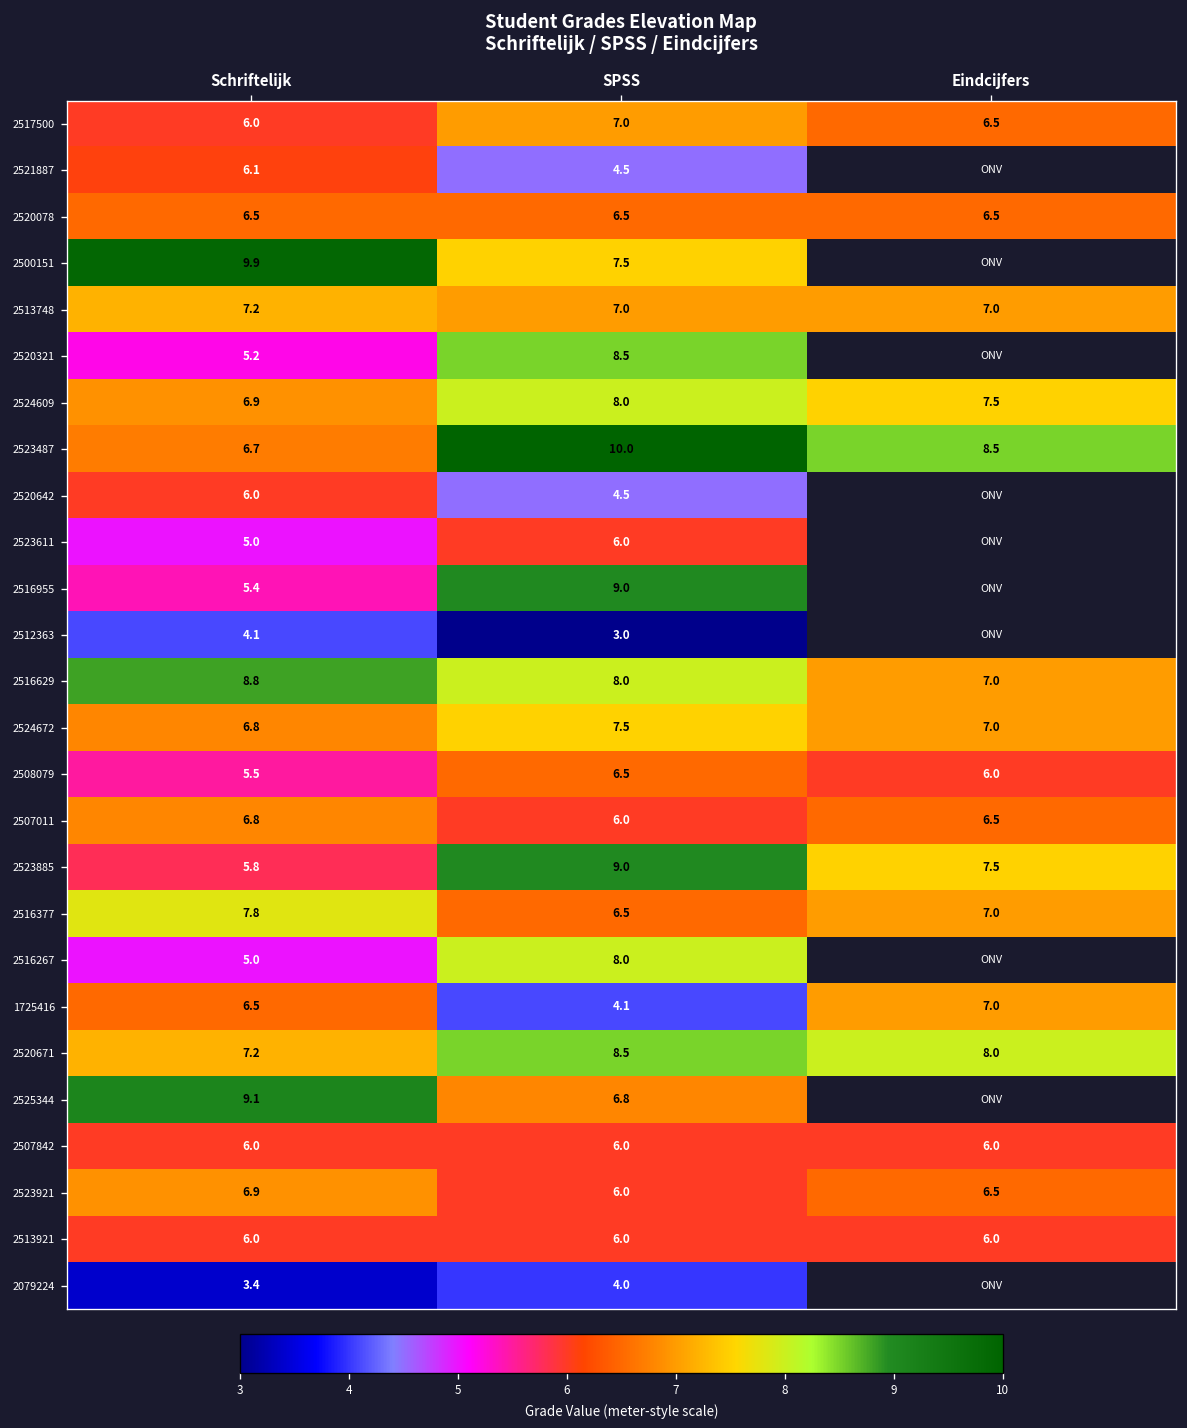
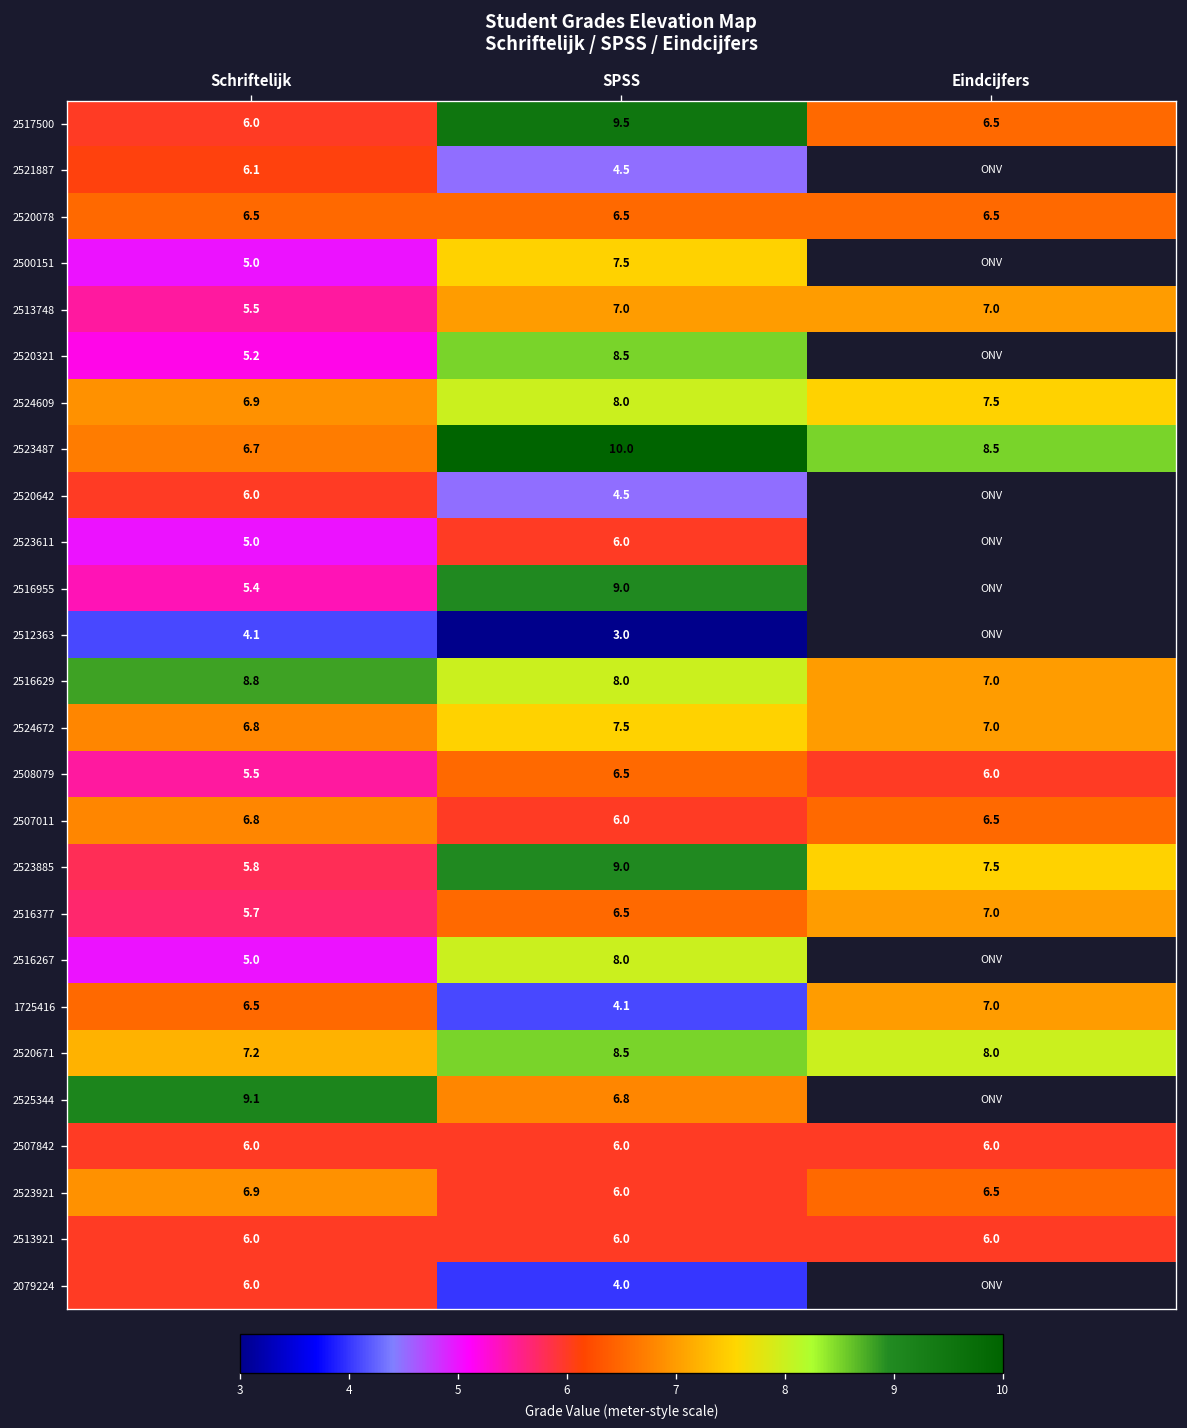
2517500, SPSS: 7.0 -> 9.5
2500151, Schriftelijk: 9.9 -> 5.0
2513748, Schriftelijk: 7.2 -> 5.5
2516377, Schriftelijk: 7.8 -> 5.7
2079224, Schriftelijk: 3.4 -> 6.0
